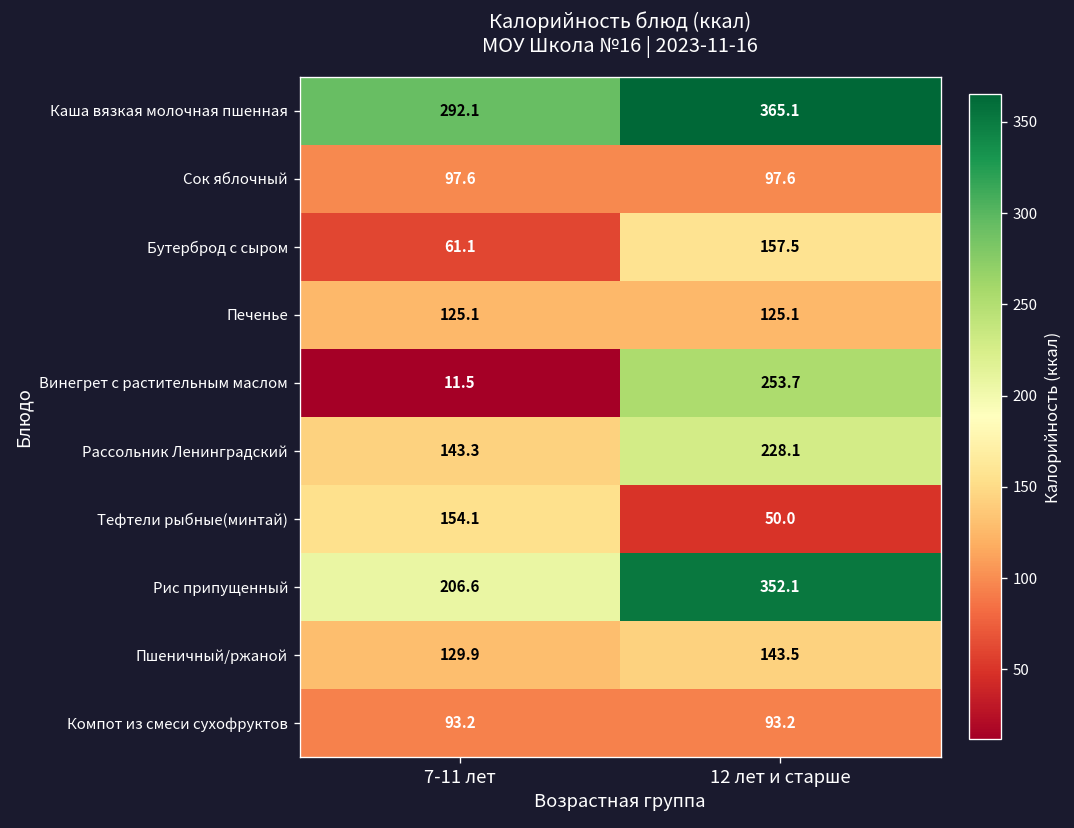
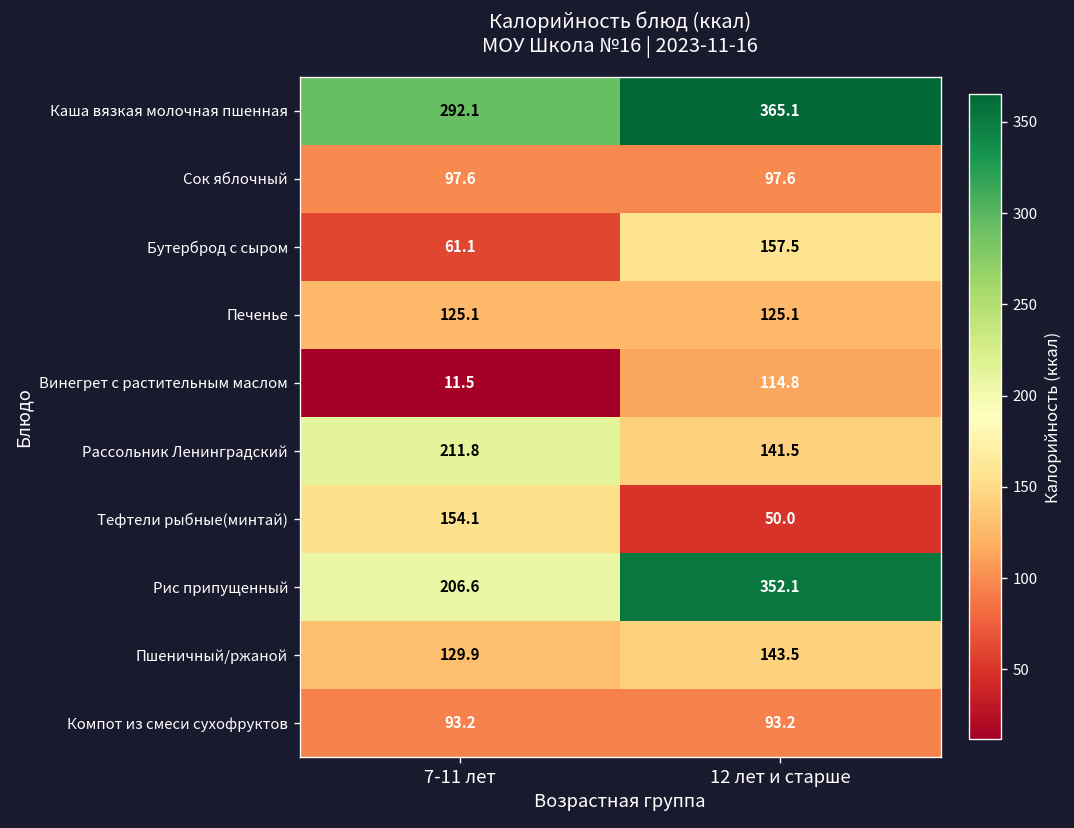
Винегрет с растительным маслом, 12 лет и старше: 253.7 -> 114.8
Рассольник Ленинградский, 7-11 лет: 143.3 -> 211.8
Рассольник Ленинградский, 12 лет и старше: 228.1 -> 141.5
